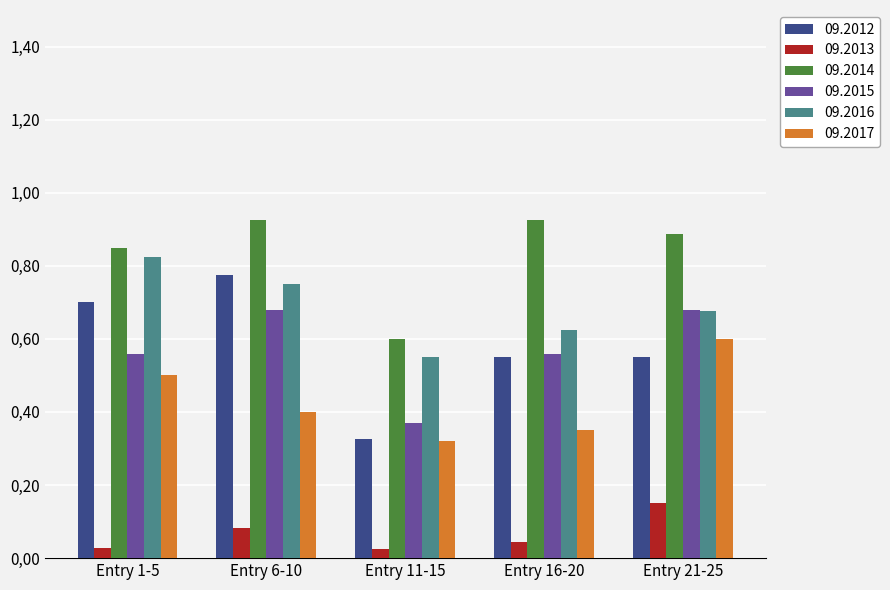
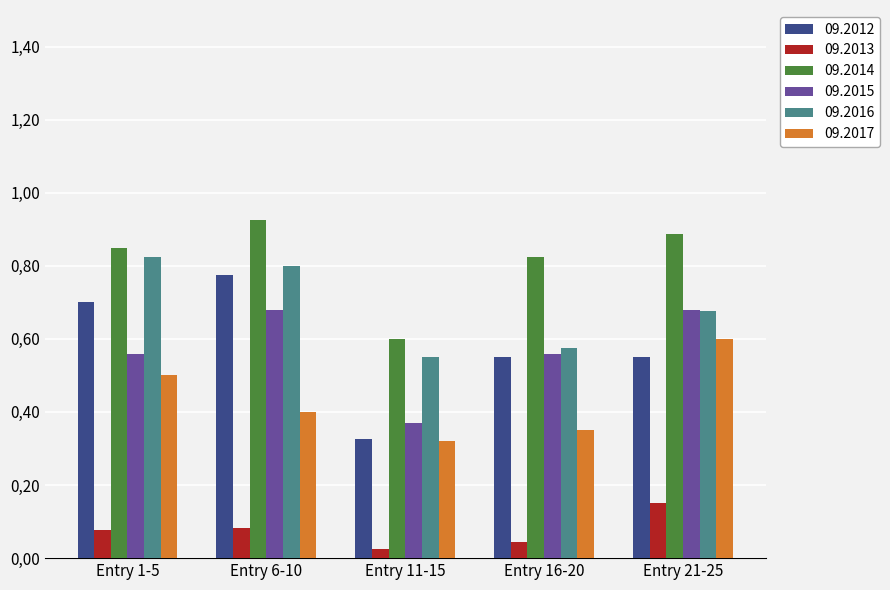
09.2013, Entry 1-5: 3 -> 8
09.2016, Entry 6-10: 75 -> 80
09.2014, Entry 16-20: 93 -> 83
09.2016, Entry 16-20: 63 -> 57
